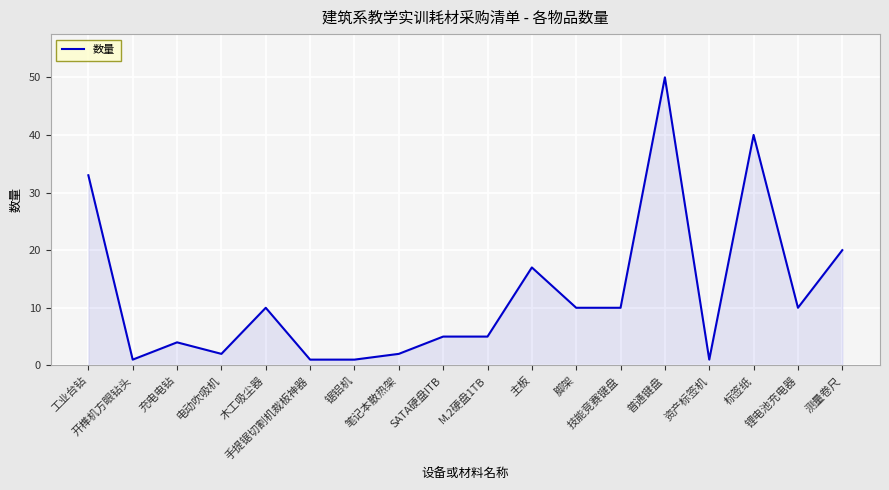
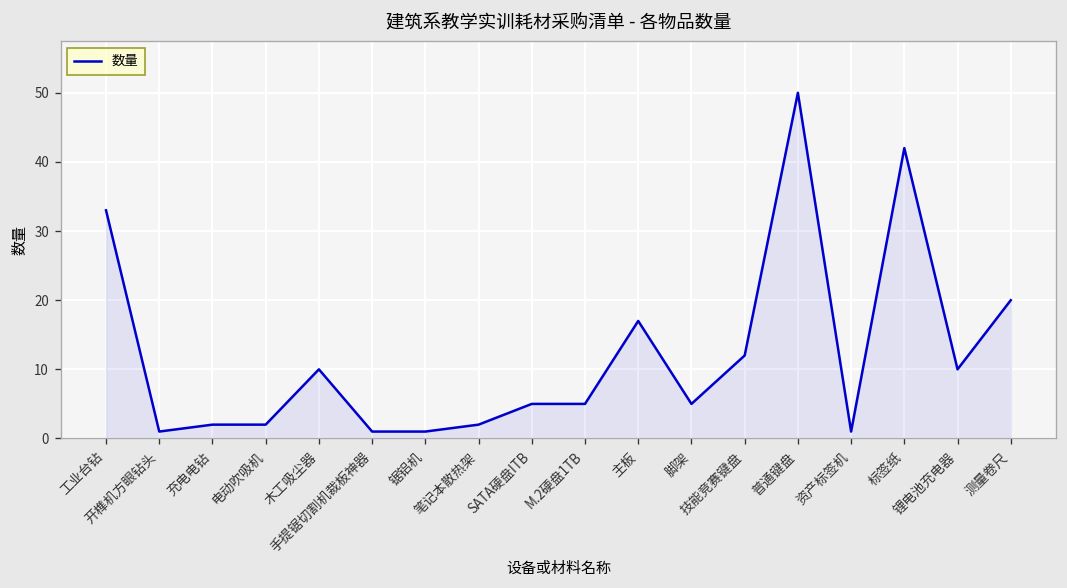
充电电钻: 4 -> 2
脚架: 10 -> 5
技能竞赛键盘: 10 -> 12
标签纸: 40 -> 42
